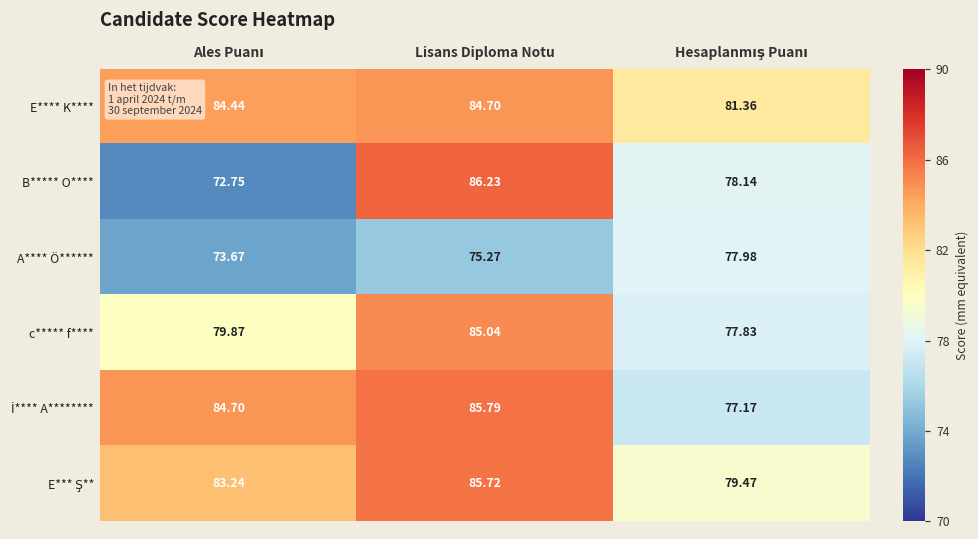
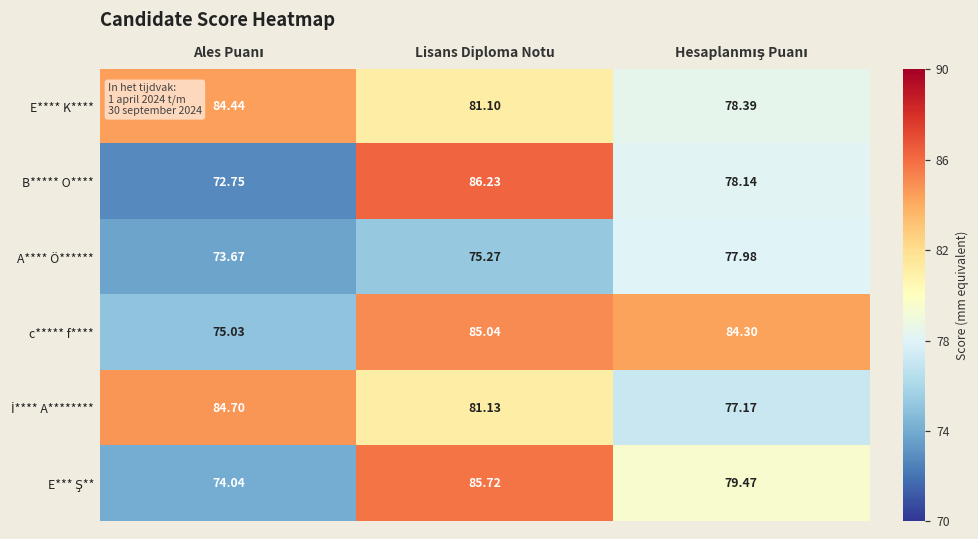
E**** K****, Lisans Diploma Notu: 84.70 -> 81.10
E**** K****, Hesaplanmış Puanı: 81.36 -> 78.39
c***** f****, Ales Puanı: 79.87 -> 75.03
c***** f****, Hesaplanmış Puanı: 77.83 -> 84.30
İ**** A********, Lisans Diploma Notu: 85.79 -> 81.13
E*** Ş**, Ales Puanı: 83.24 -> 74.04
